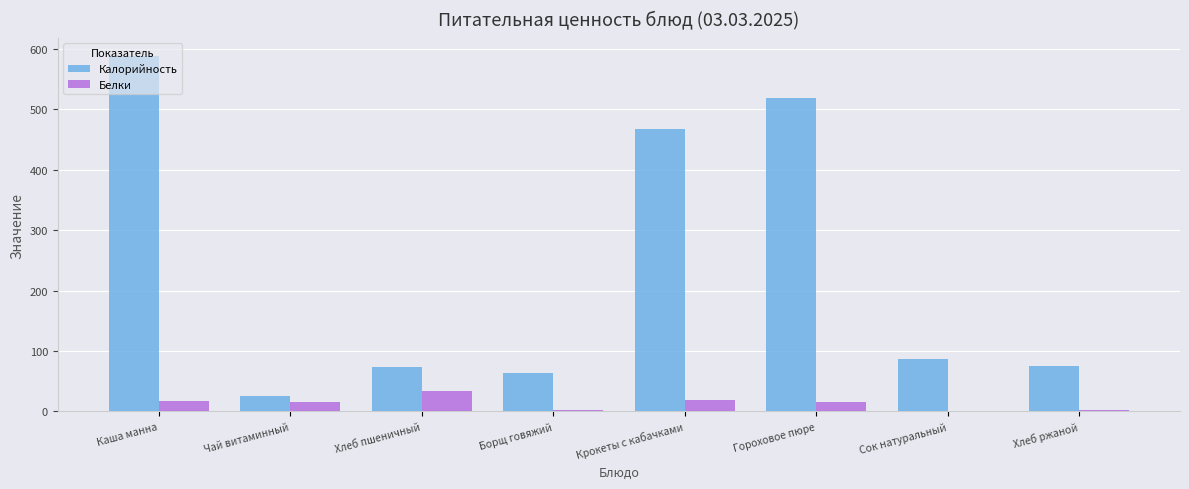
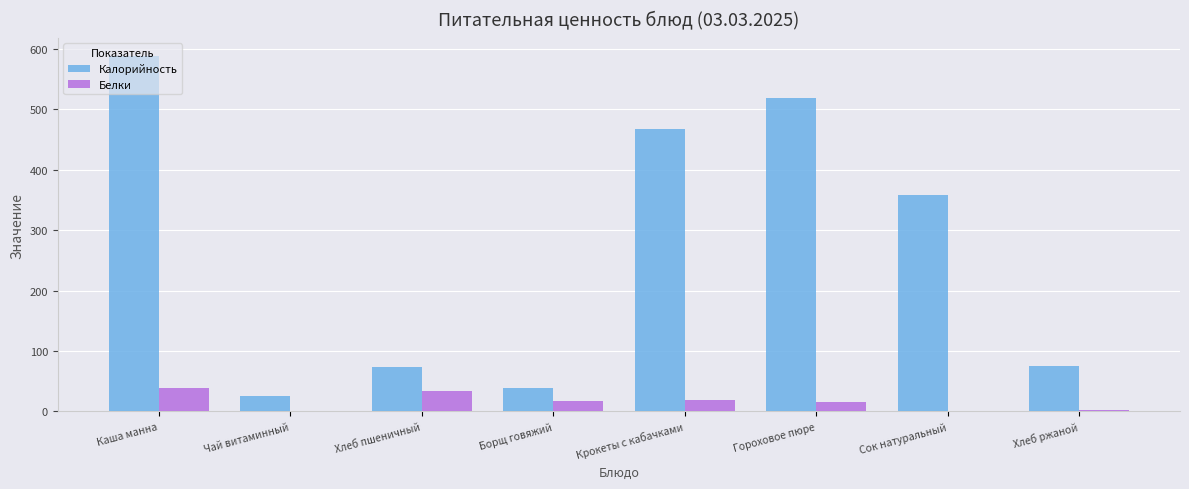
Белки, Каша манна: 20 -> 40
Белки, Чай витаминный: 20 -> 0
Калорийность, Борщ говяжий: 60 -> 40
Белки, Борщ говяжий: 0 -> 20
Калорийность, Сок натуральный: 90 -> 360
